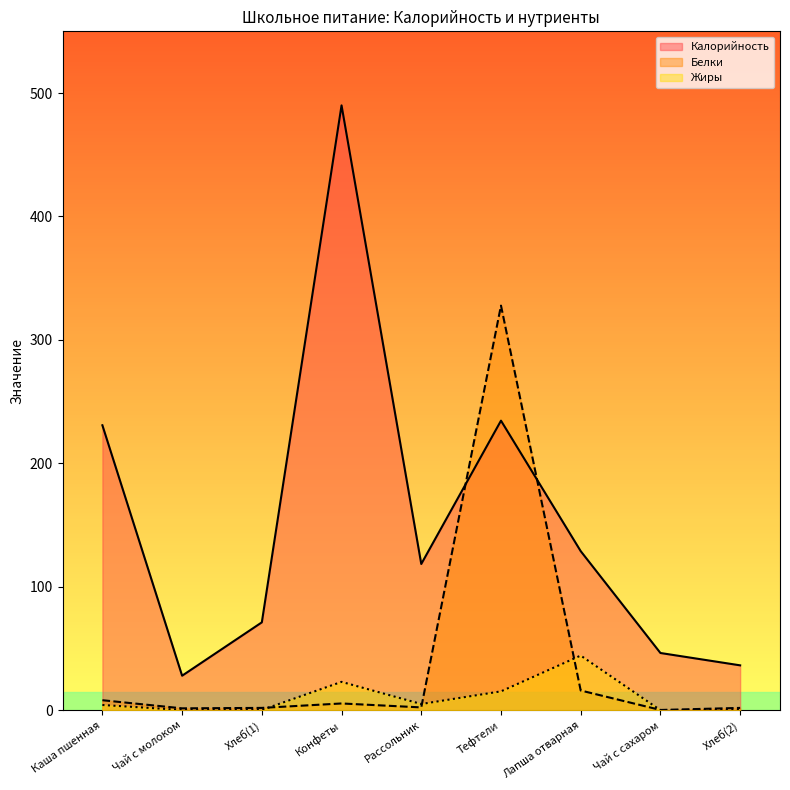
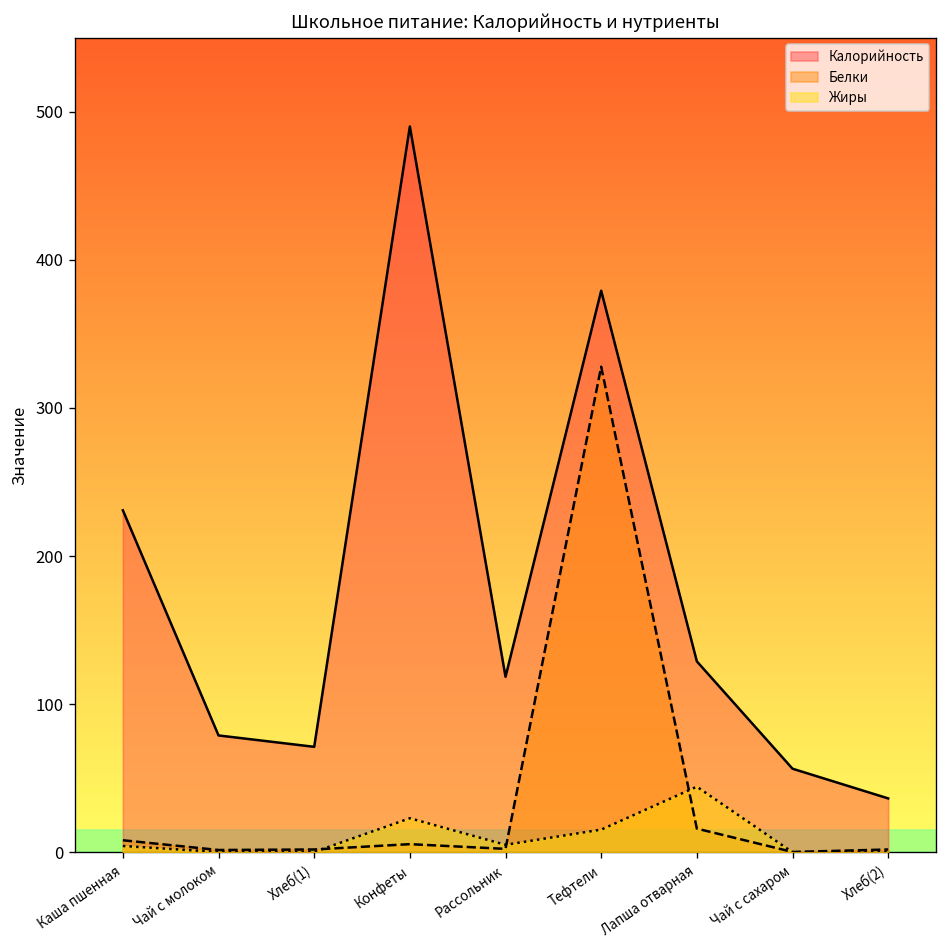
Калорийность, Чай с молоком: 28 -> 79
Калорийность, Тефтели: 235 -> 379
Калорийность, Чай с сахаром: 46 -> 56
